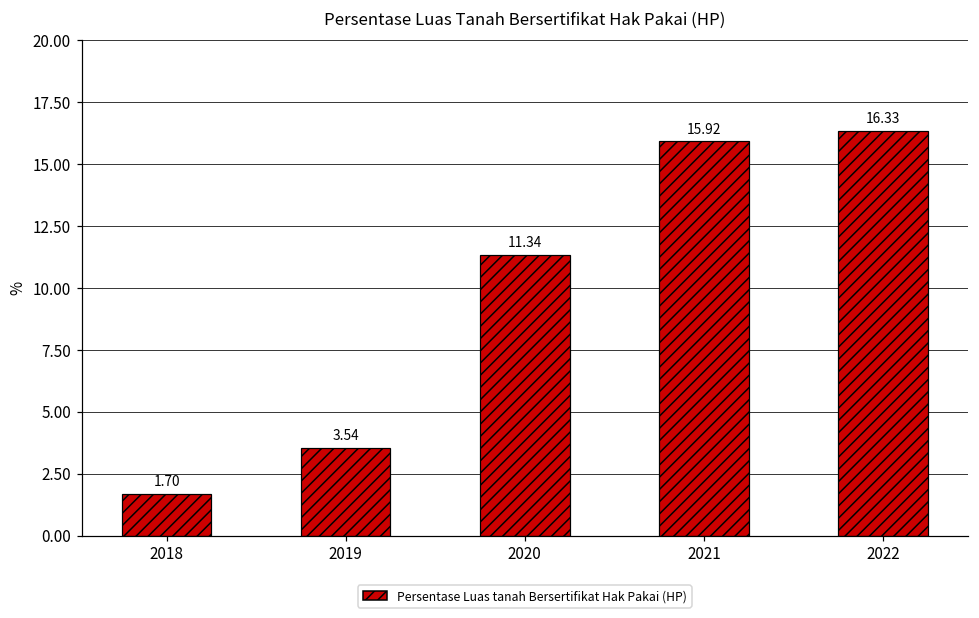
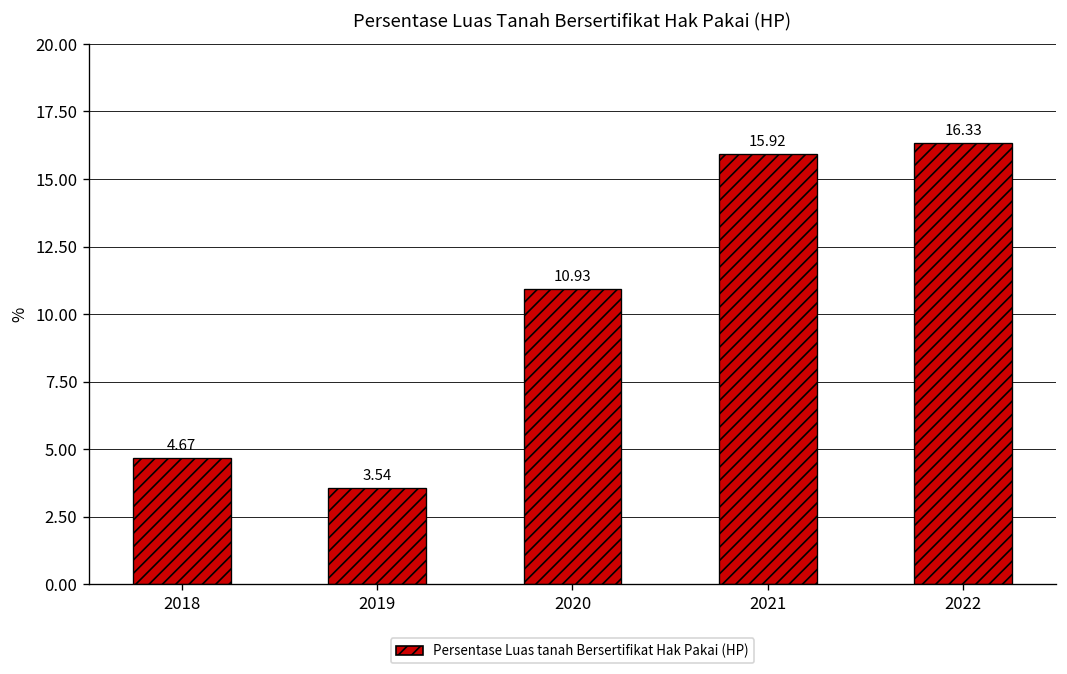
2018: 1.70 -> 4.67
2020: 11.34 -> 10.93
